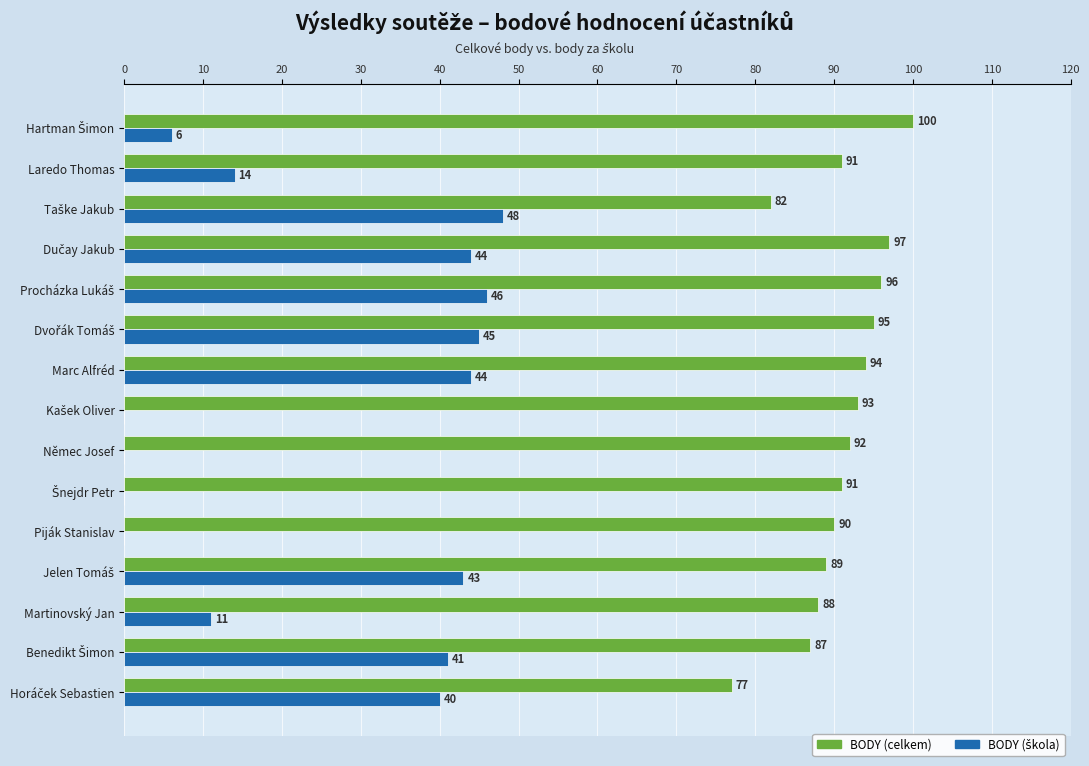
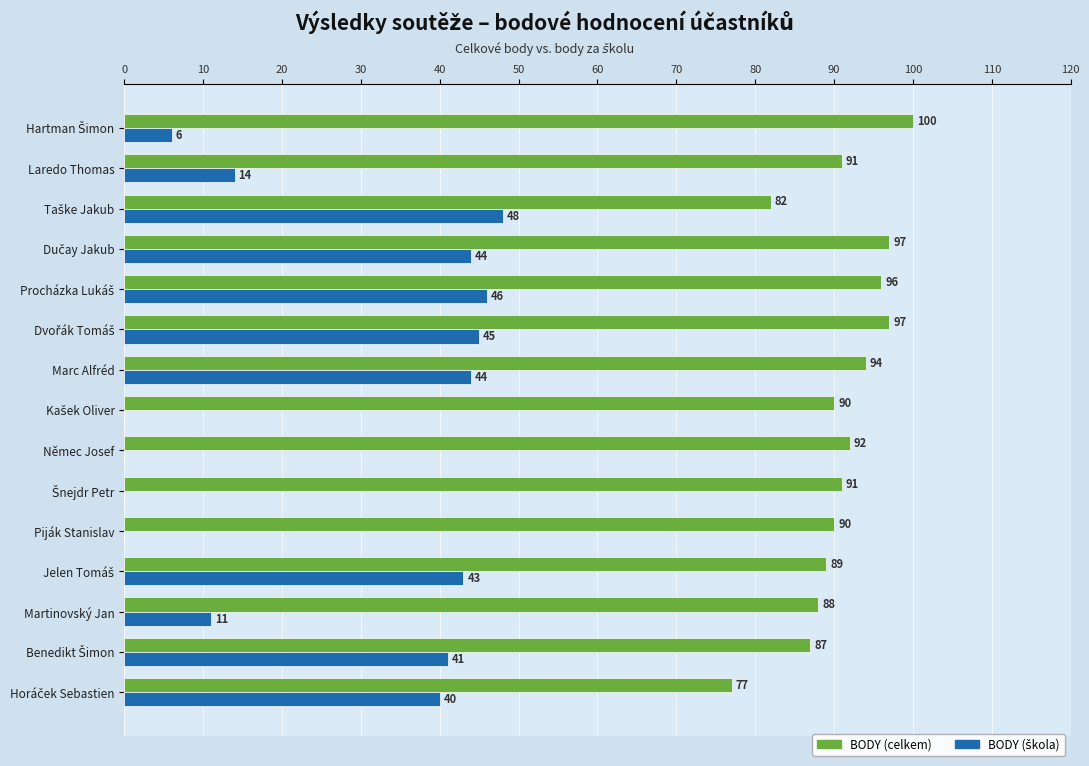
BODY (celkem), Dvořák Tomáš: 95 -> 97
BODY (celkem), Kašek Oliver: 93 -> 90
